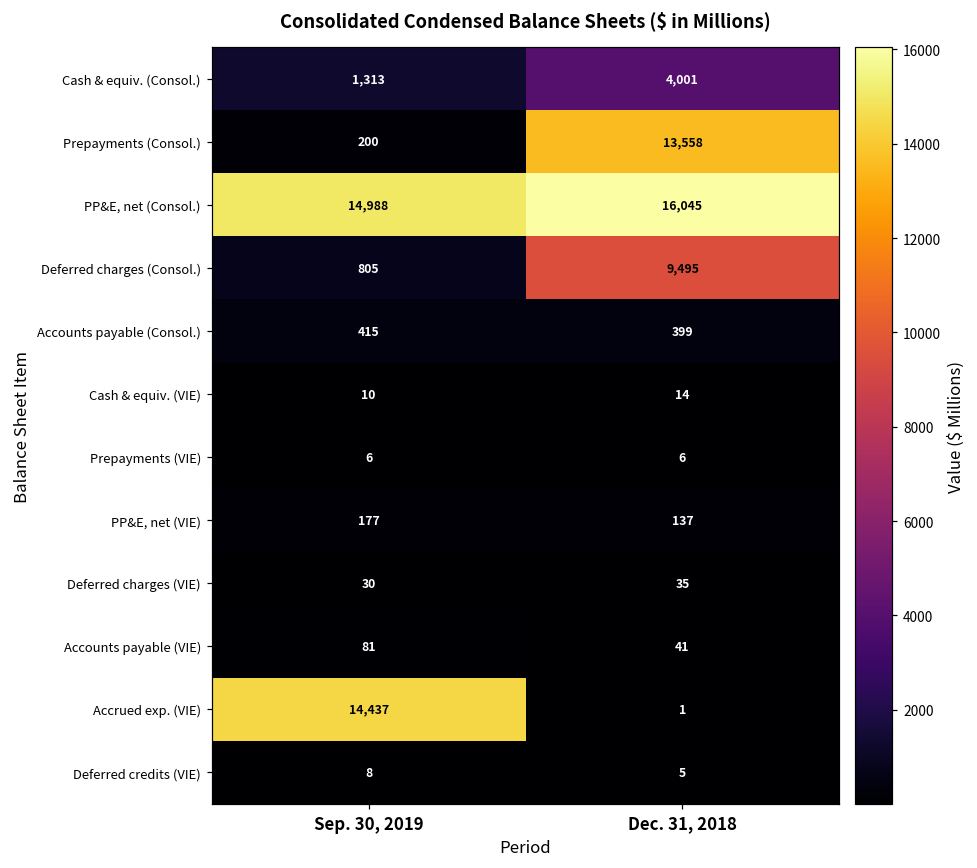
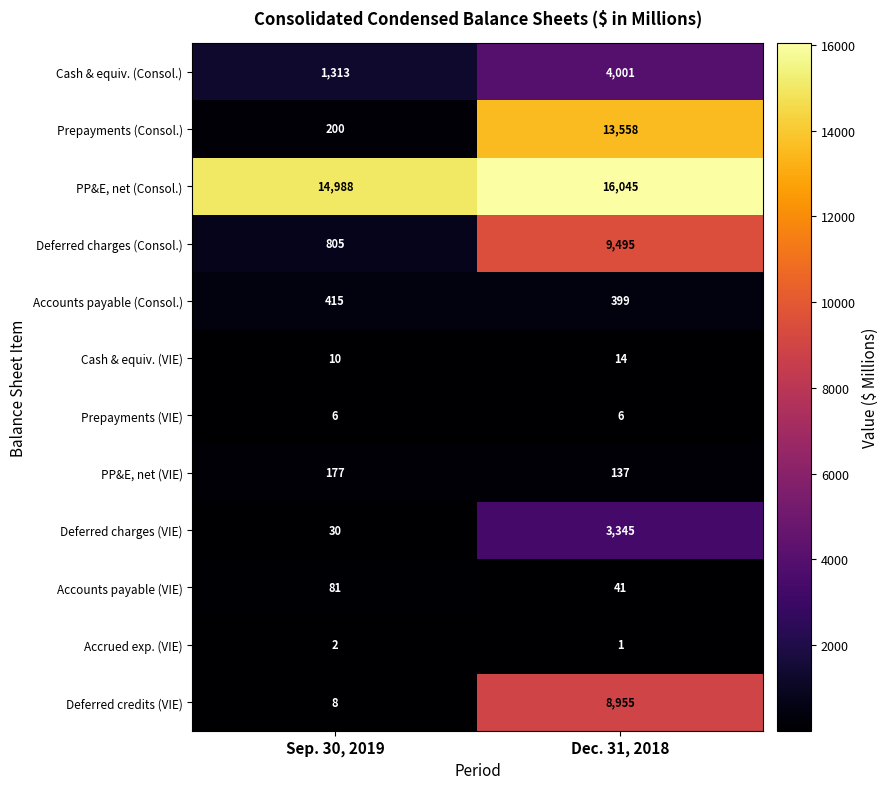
Deferred charges (VIE), Dec. 31, 2018: 35 -> 3,345
Accrued exp. (VIE), Sep. 30, 2019: 14,437 -> 2
Deferred credits (VIE), Dec. 31, 2018: 5 -> 8,955
